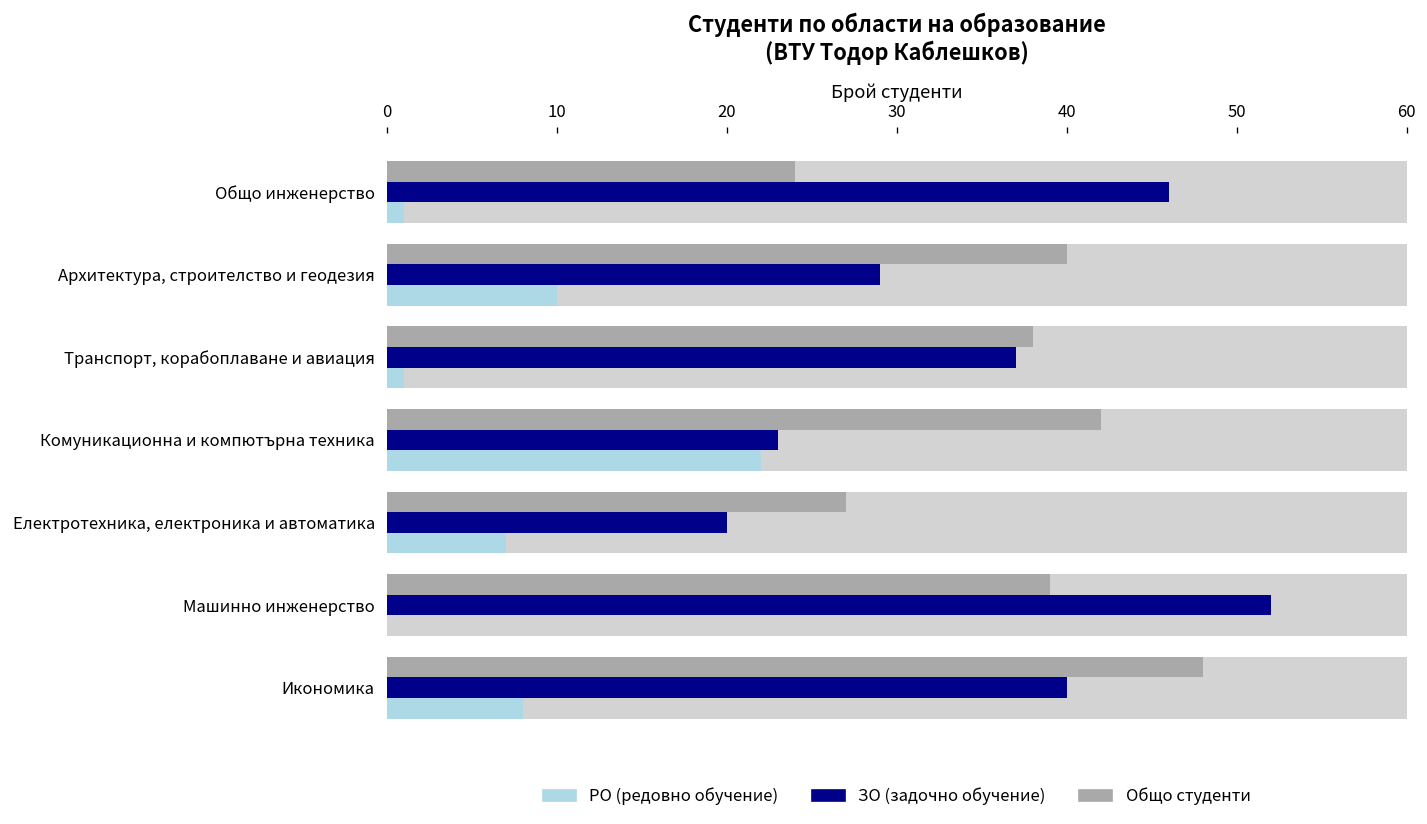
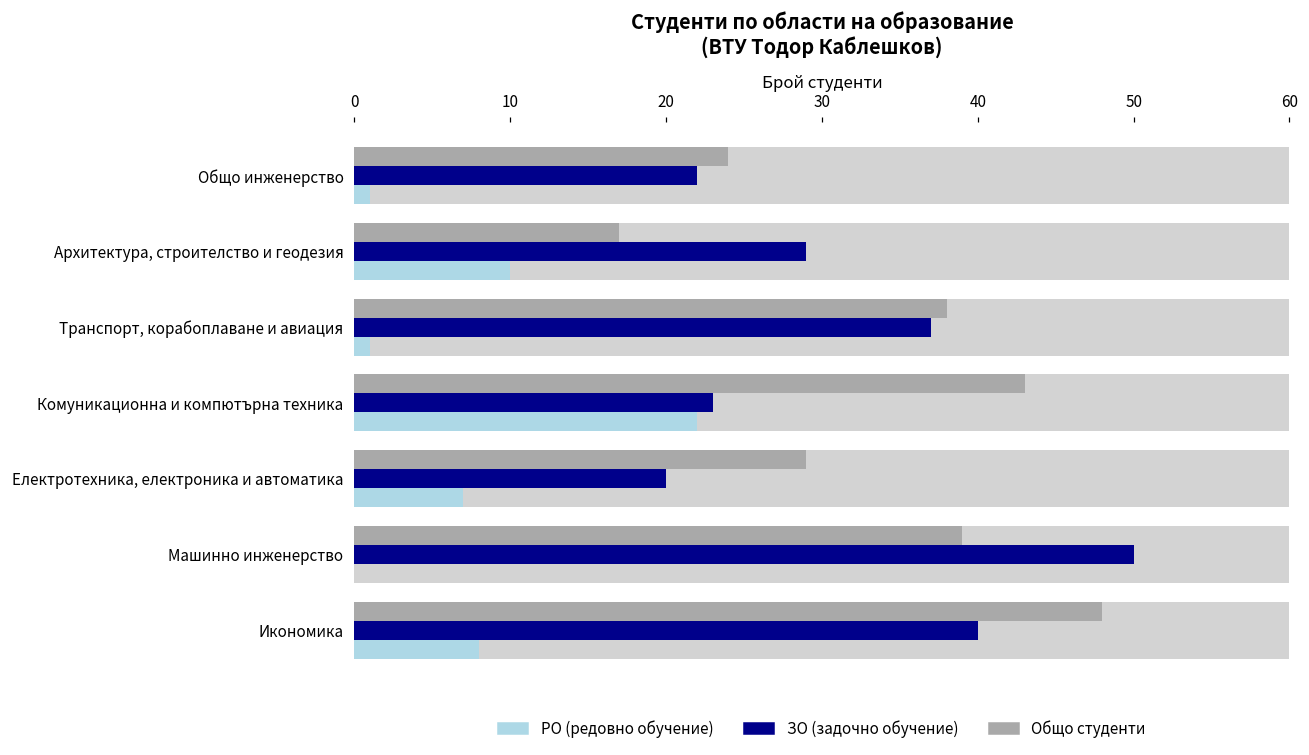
ЗО (задочно обучение), Общо инженерство: 46 -> 22
Общо студенти, Архитектура, строителство и геодезия: 40 -> 17
Общо студенти, Комуникационна и компютърна техника: 42 -> 43
Общо студенти, Електротехника, електроника и автоматика: 27 -> 29
ЗО (задочно обучение), Машинно инженерство: 52 -> 50
